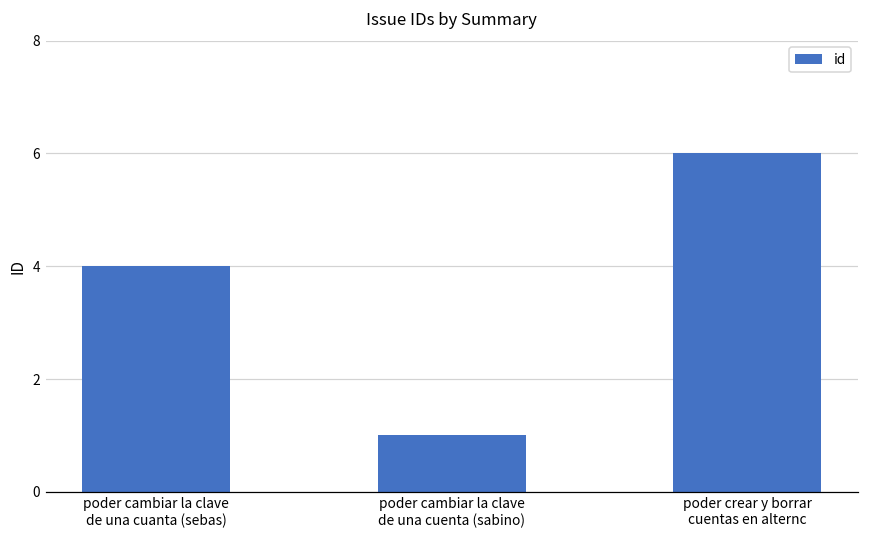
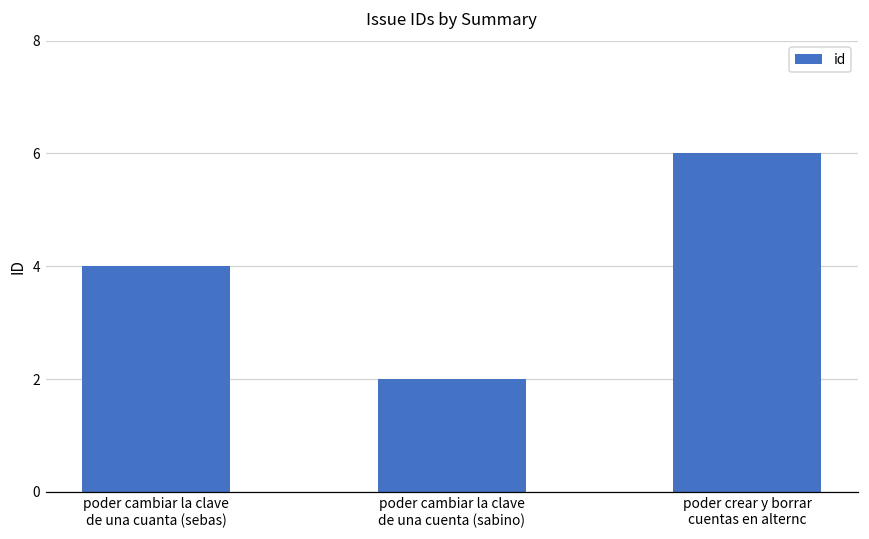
poder cambiar la clave de una cuenta (sabino): 1 -> 2
